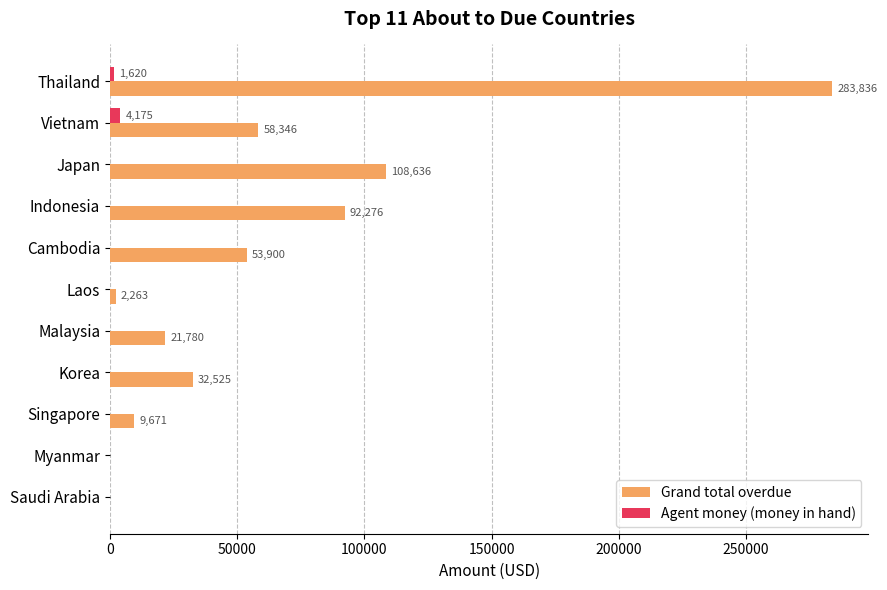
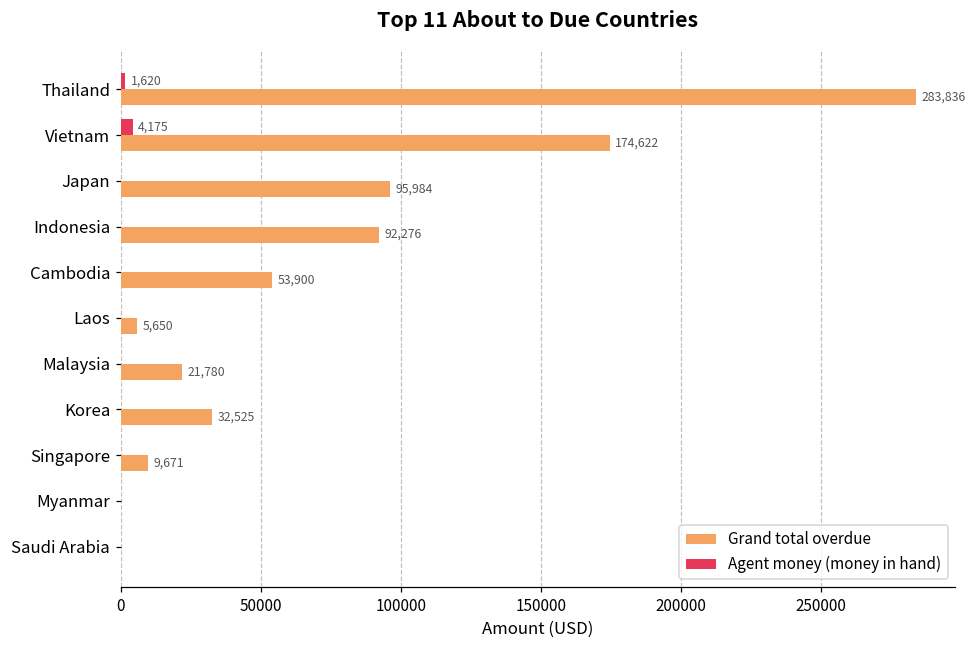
Grand total overdue, Vietnam: 58,346 -> 174,622
Grand total overdue, Japan: 108,636 -> 95,984
Grand total overdue, Laos: 2,263 -> 5,650
